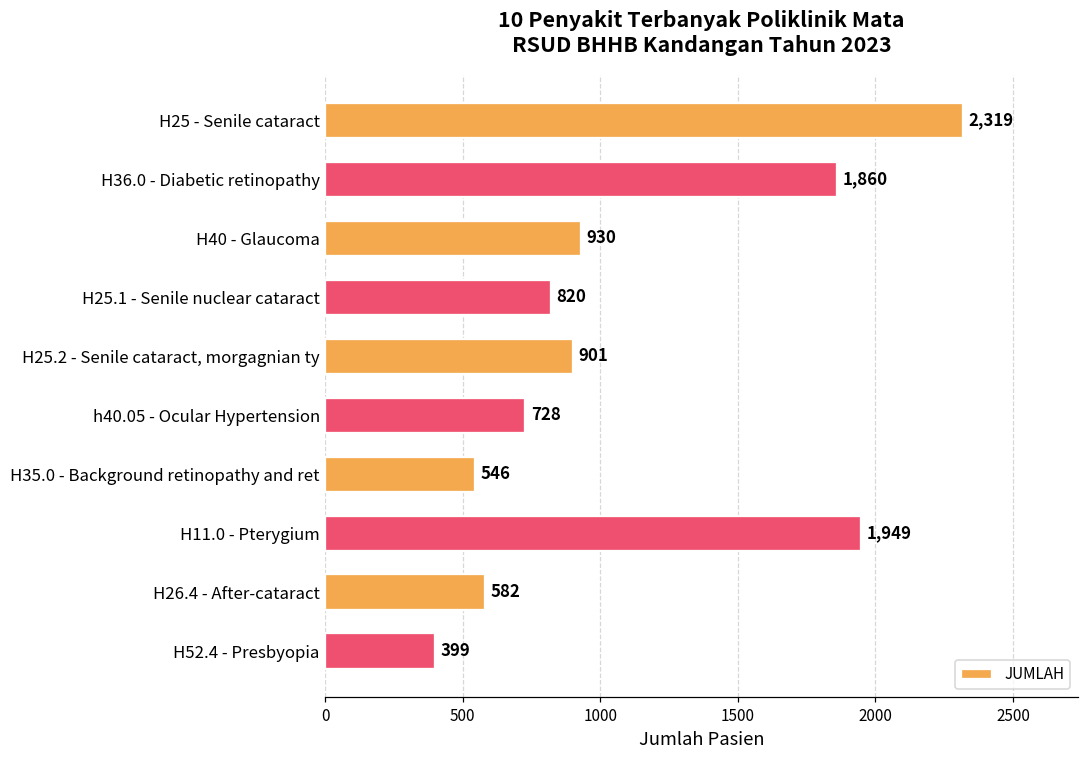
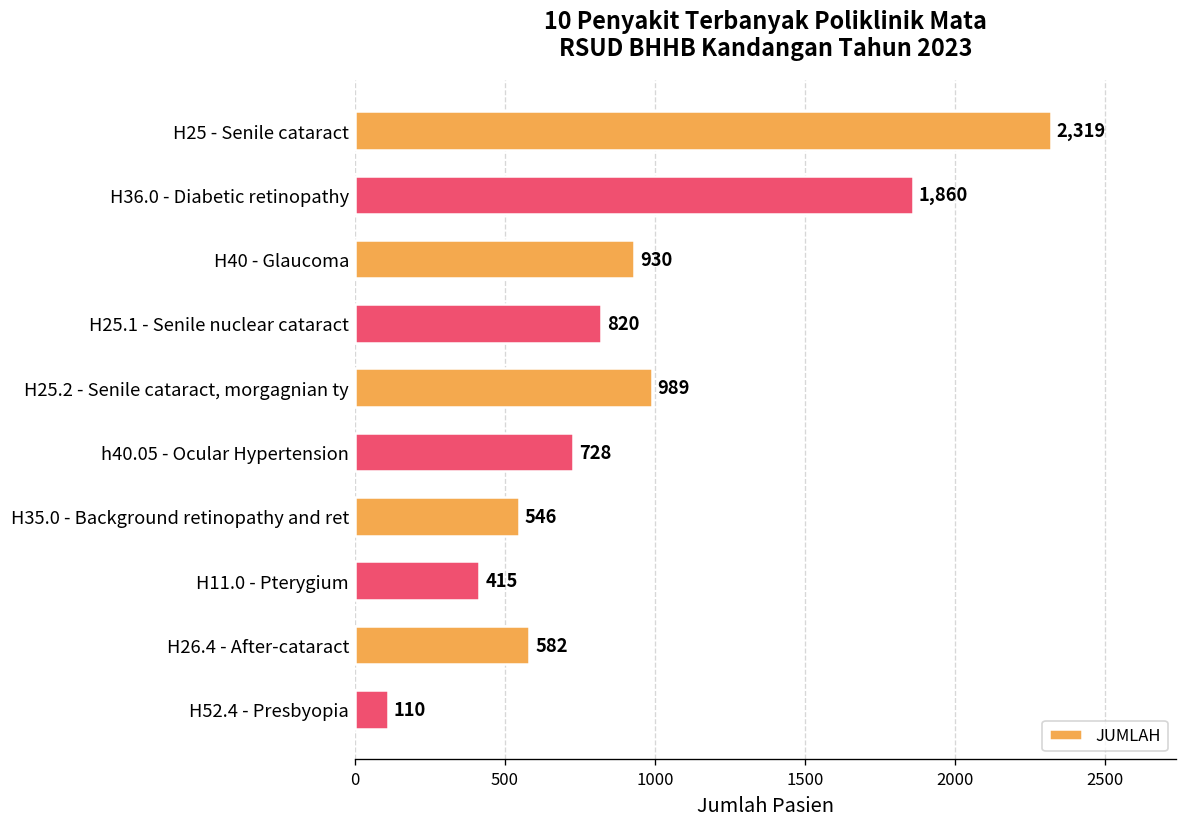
H25.2 - Senile cataract, morgagnian ty: 901 -> 989
H11.0 - Pterygium: 1,949 -> 415
H52.4 - Presbyopia: 399 -> 110
